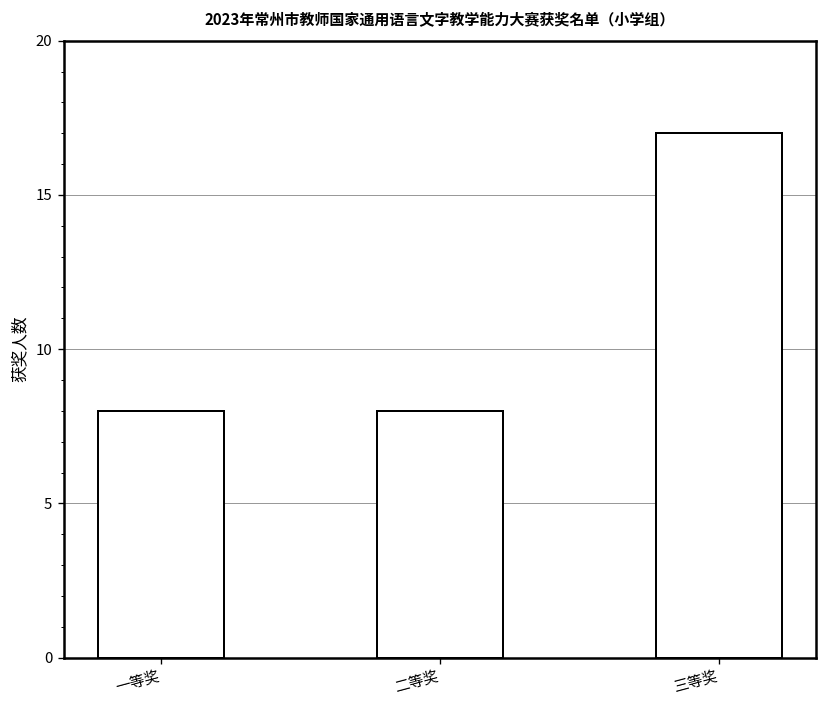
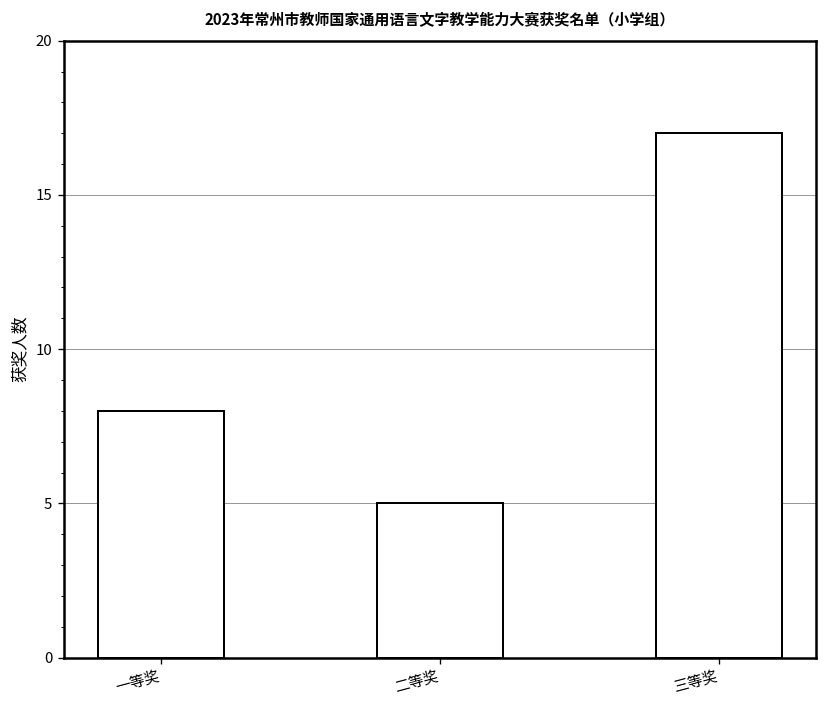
二等奖: 8 -> 5
